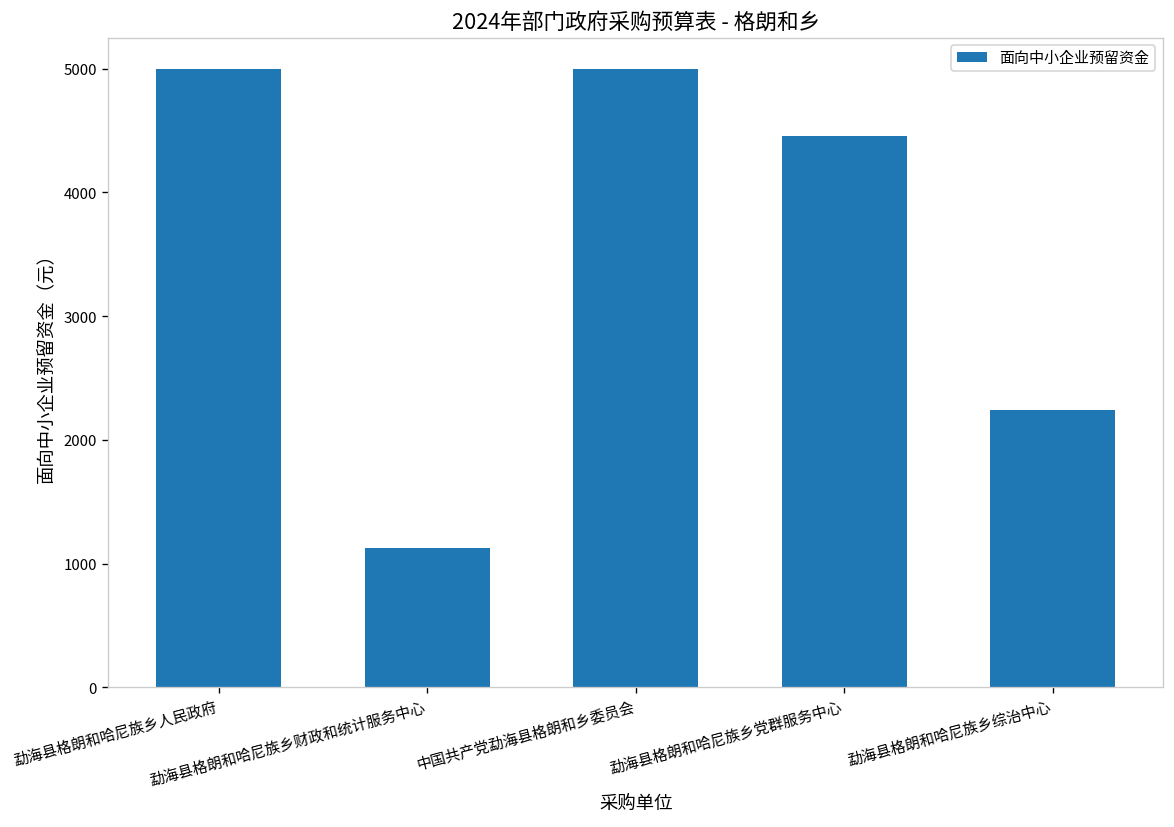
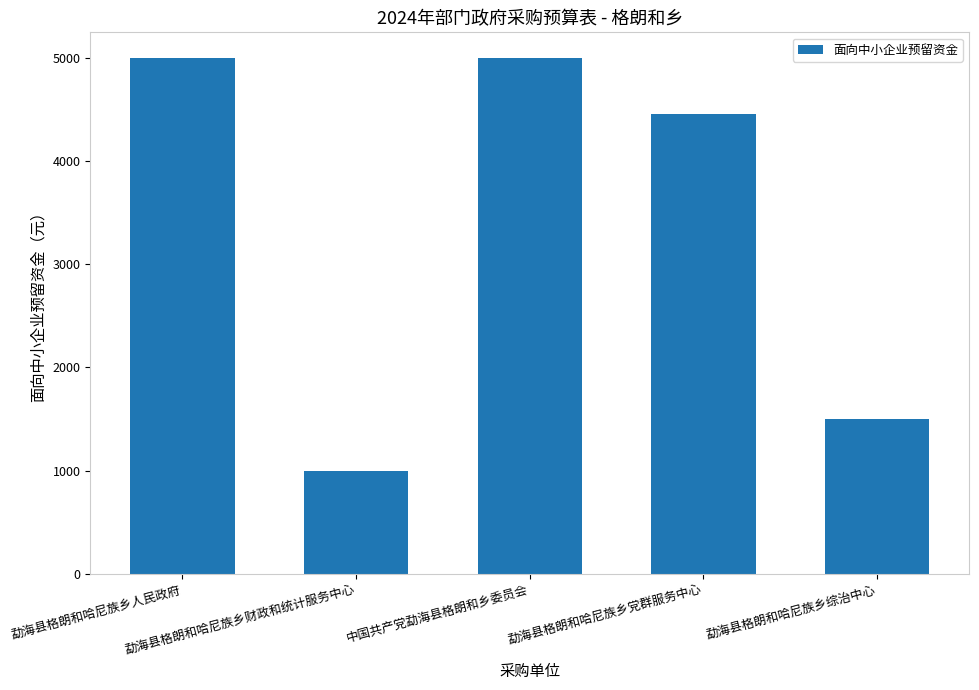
勐海县格朗和哈尼族乡财政和统计服务中心: 1120 -> 1000
勐海县格朗和哈尼族乡综治中心: 2250 -> 1500
